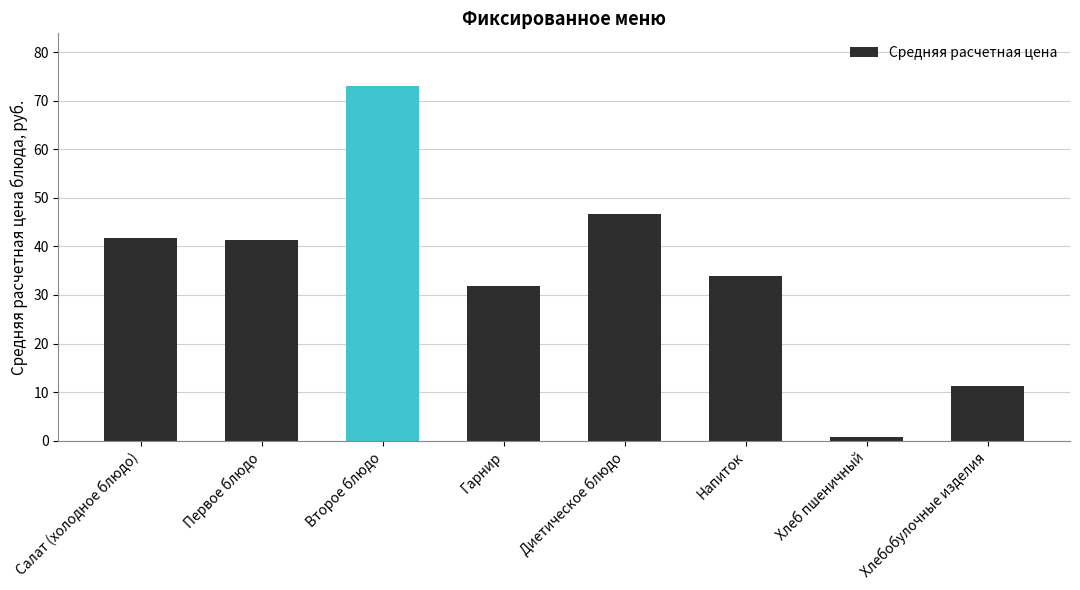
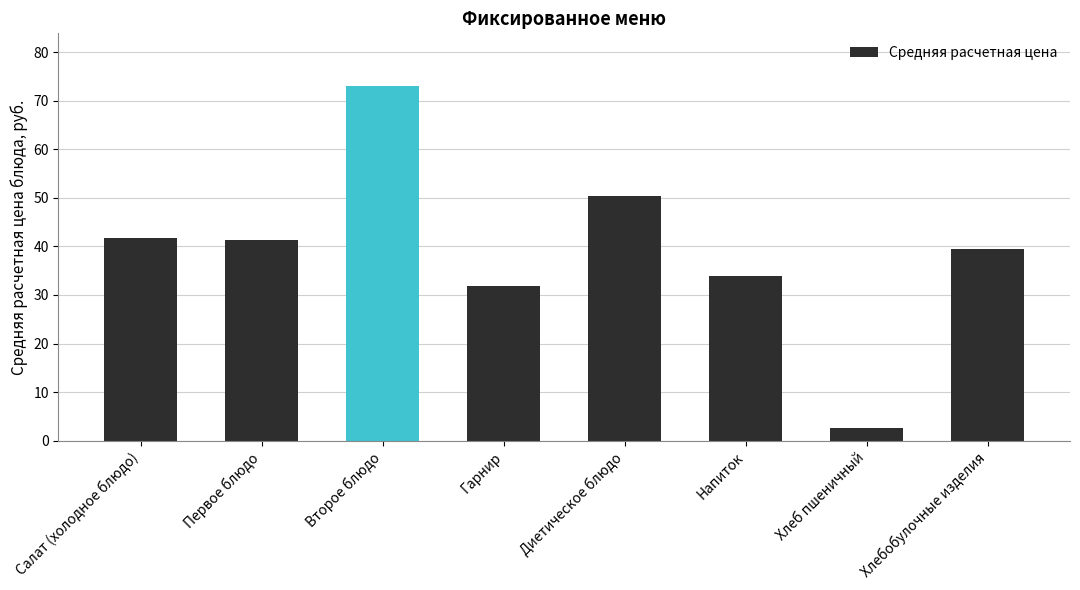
Диетическое блюдо: 47 -> 50
Хлеб пшеничный: 1 -> 3
Хлебобулочные изделия: 11 -> 39
